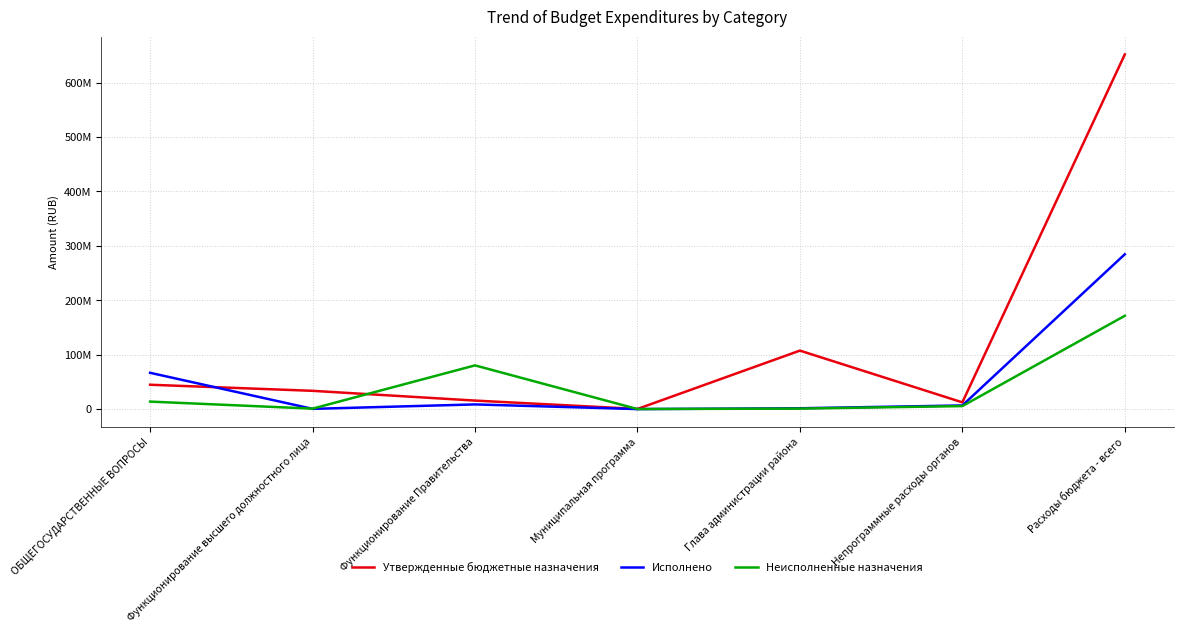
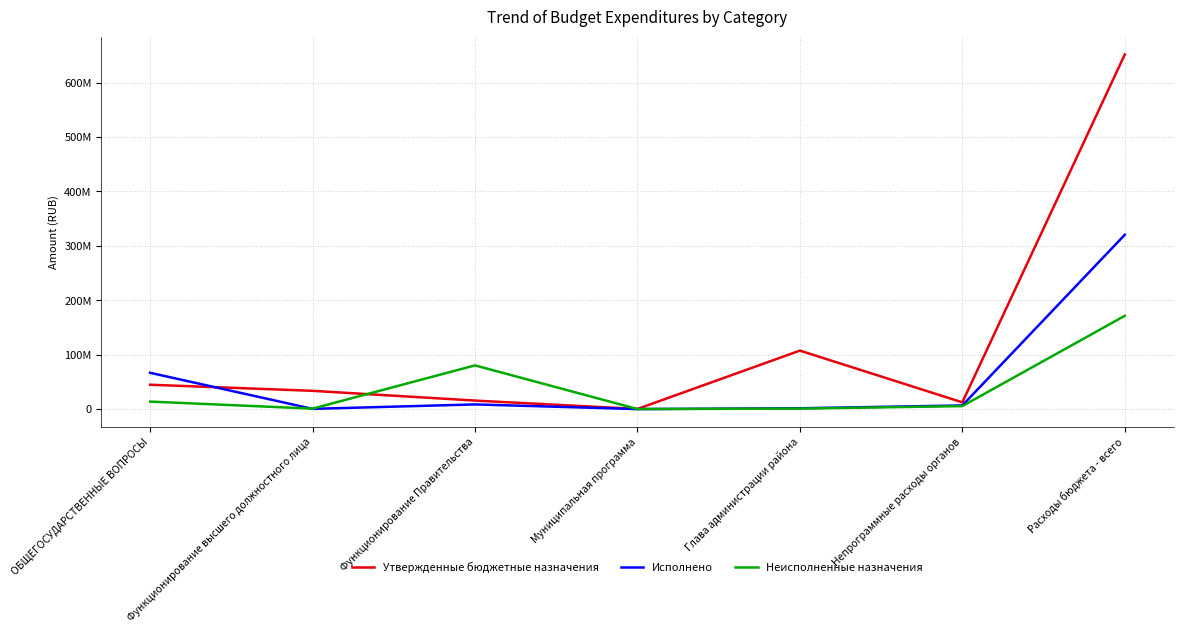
Исполнено, Расходы бюджета - всего: 280000000 -> 320000000
